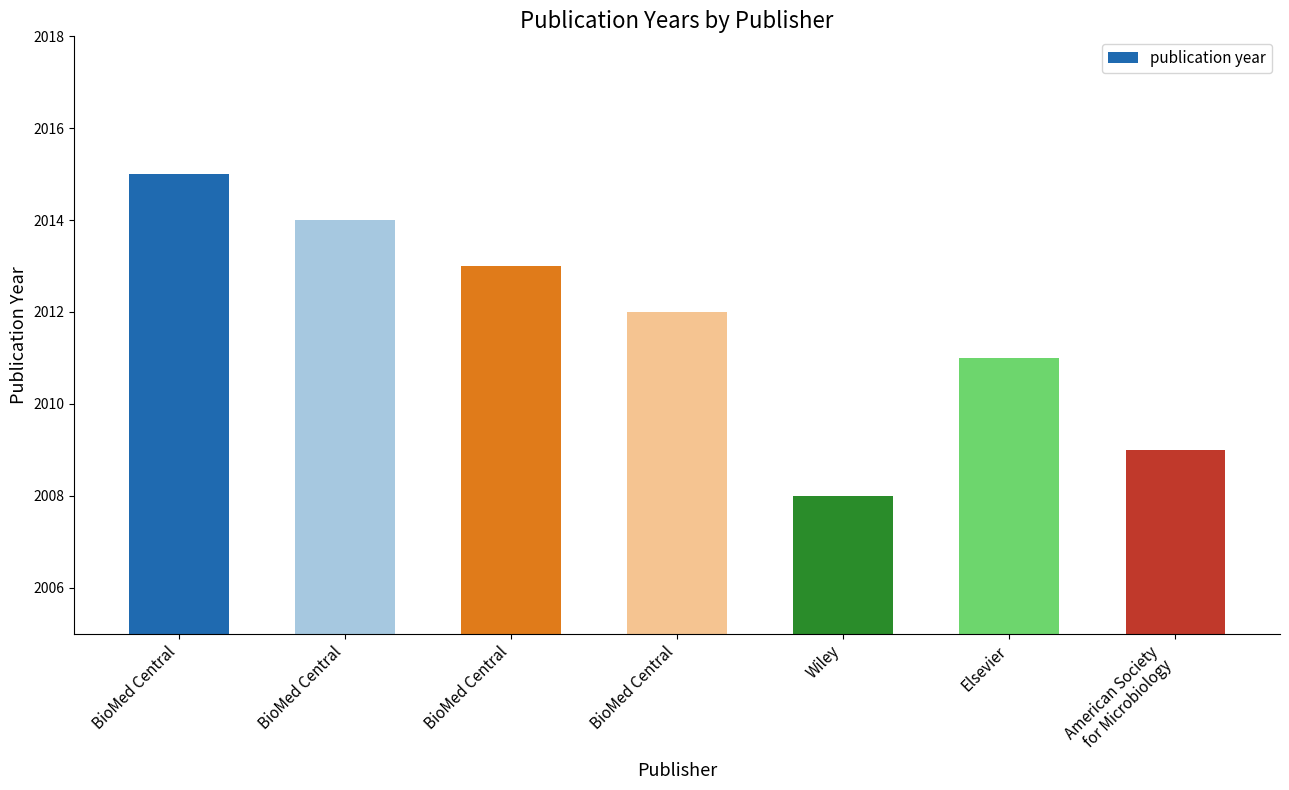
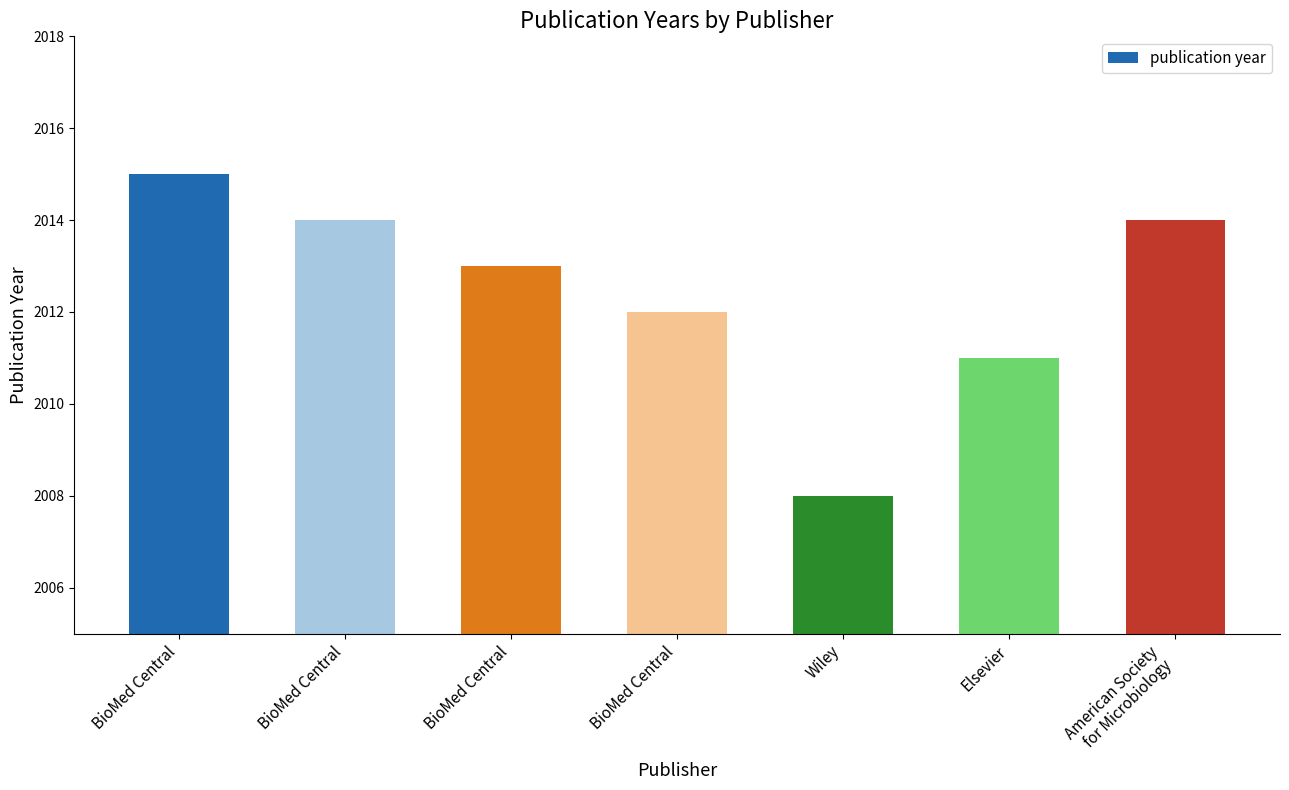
American Society for Microbiology: 2009 -> 2014
